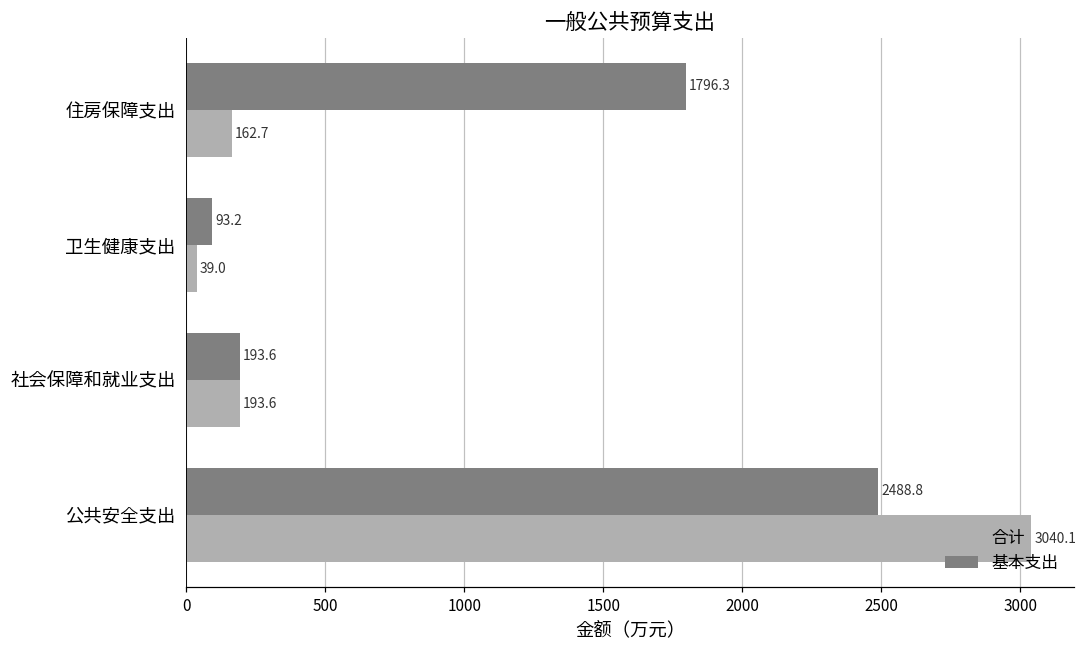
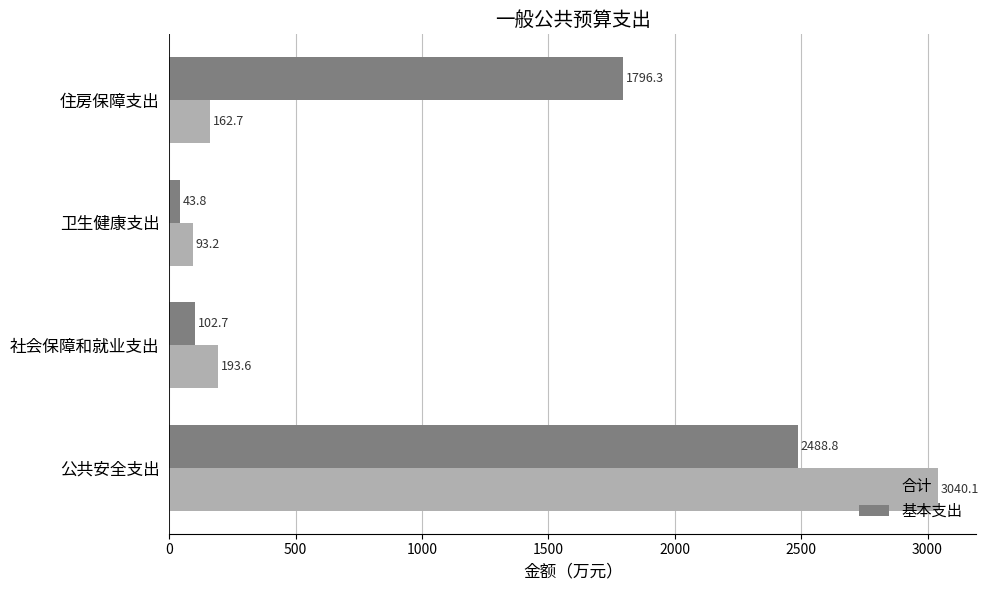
基本支出, 卫生健康支出: 93.2 -> 43.8
合计, 卫生健康支出: 39.0 -> 93.2
基本支出, 社会保障和就业支出: 193.6 -> 102.7
